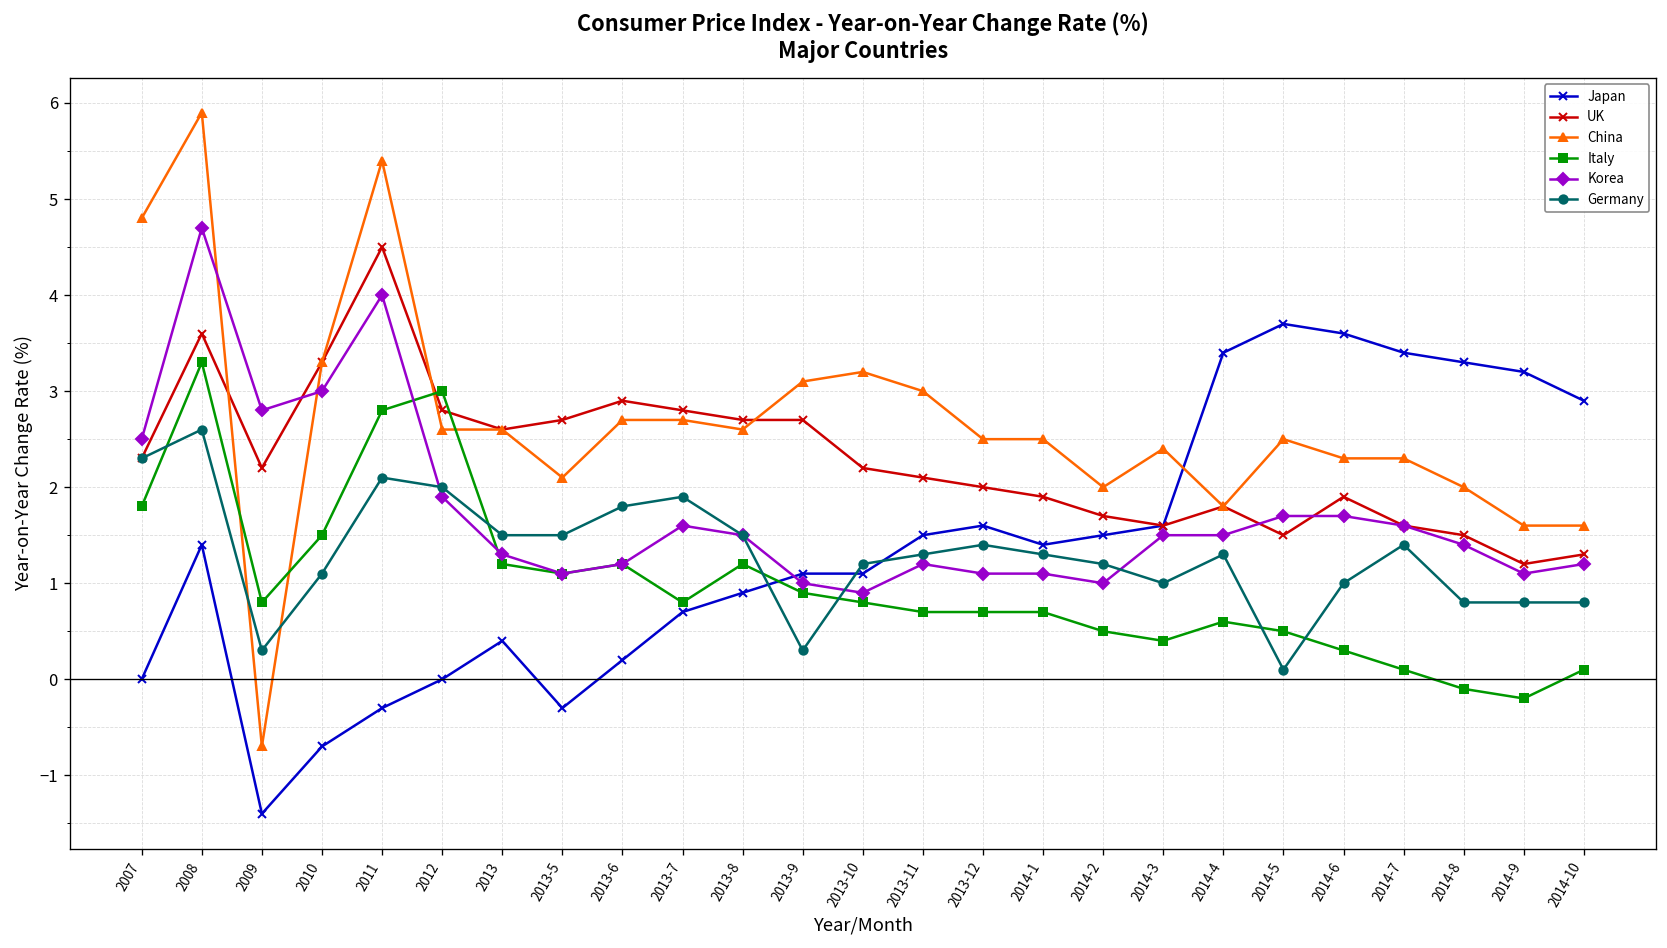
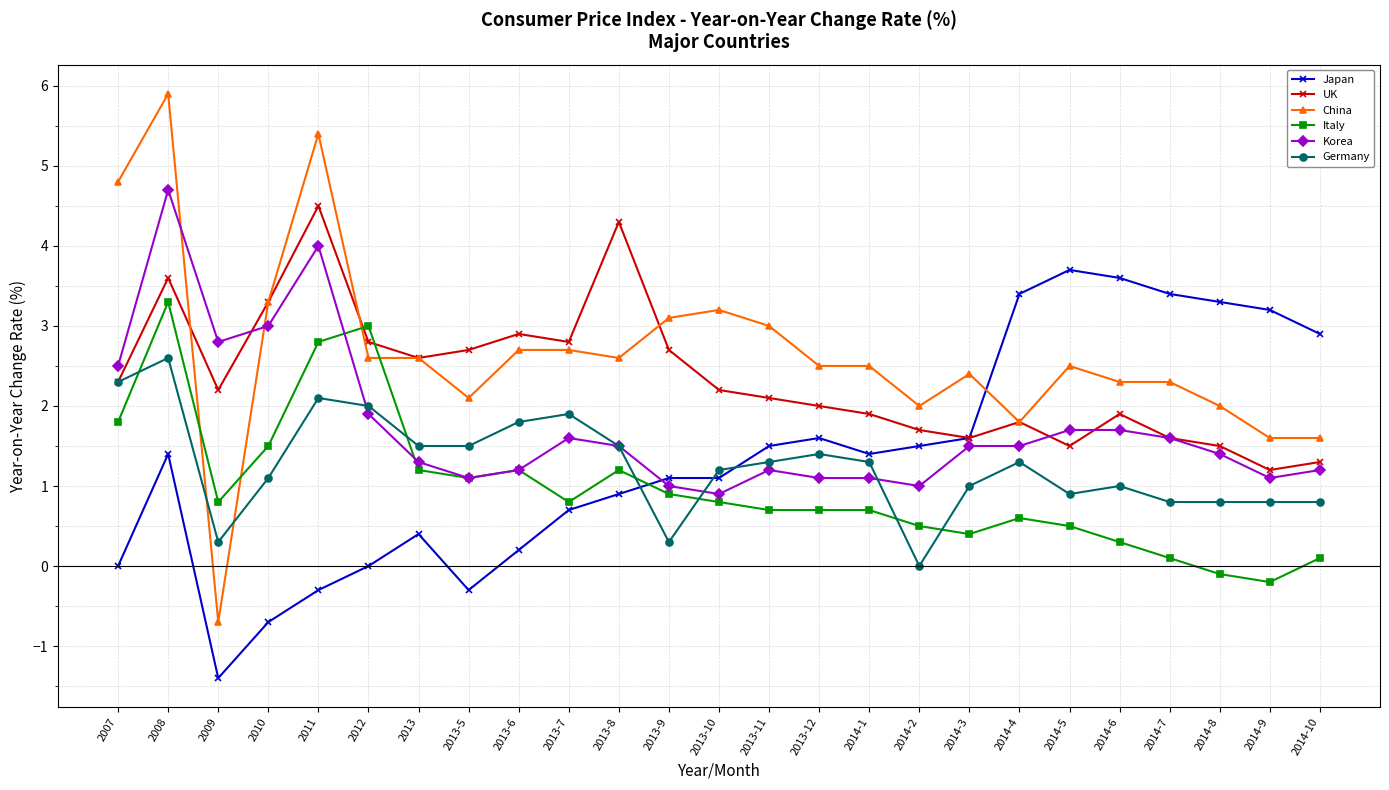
UK, 2013-8: 2.7 -> 4.3
Germany, 2014-2: 1.2 -> 0.0
Germany, 2014-5: 0.1 -> 0.9
Germany, 2014-7: 1.4 -> 0.8
